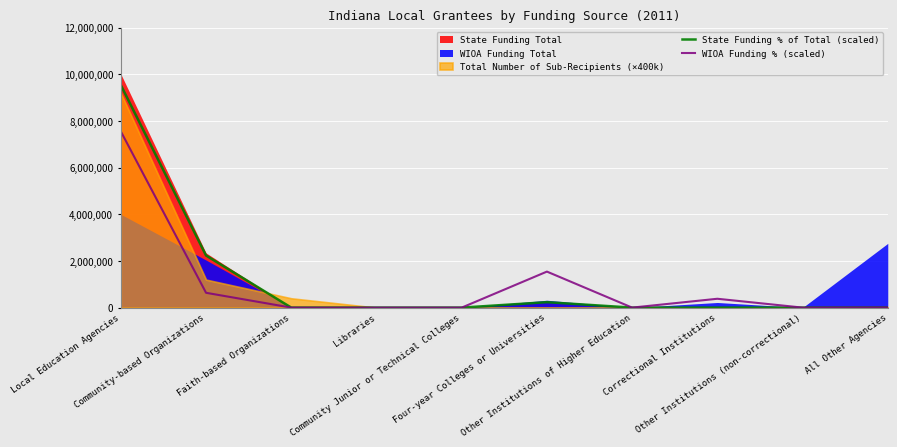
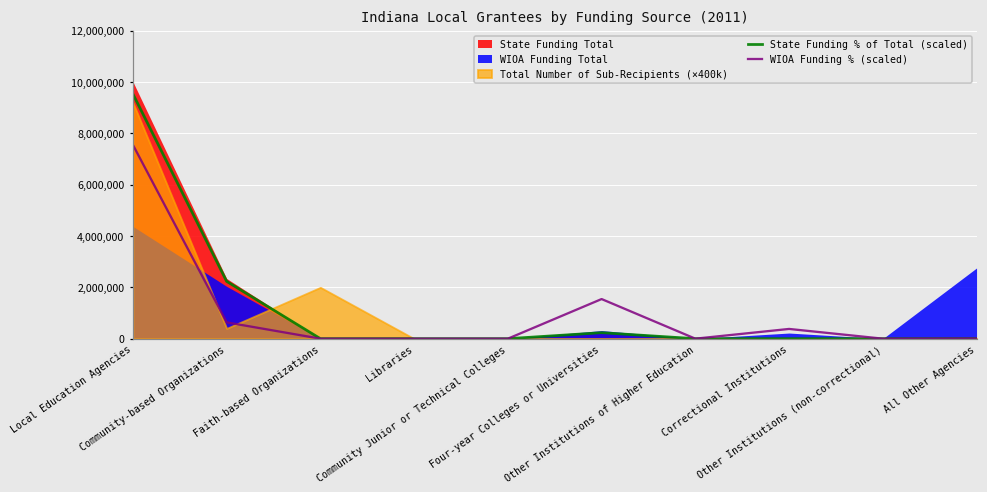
WIOA Funding Total, Local Education Agencies: 4,000,000 -> 4,400,000
Total Number of Sub-Recipients (×400k), Community-based Organizations: 1,200,000 -> 400,000
Total Number of Sub-Recipients (×400k), Faith-based Organizations: 400,000 -> 2,000,000
